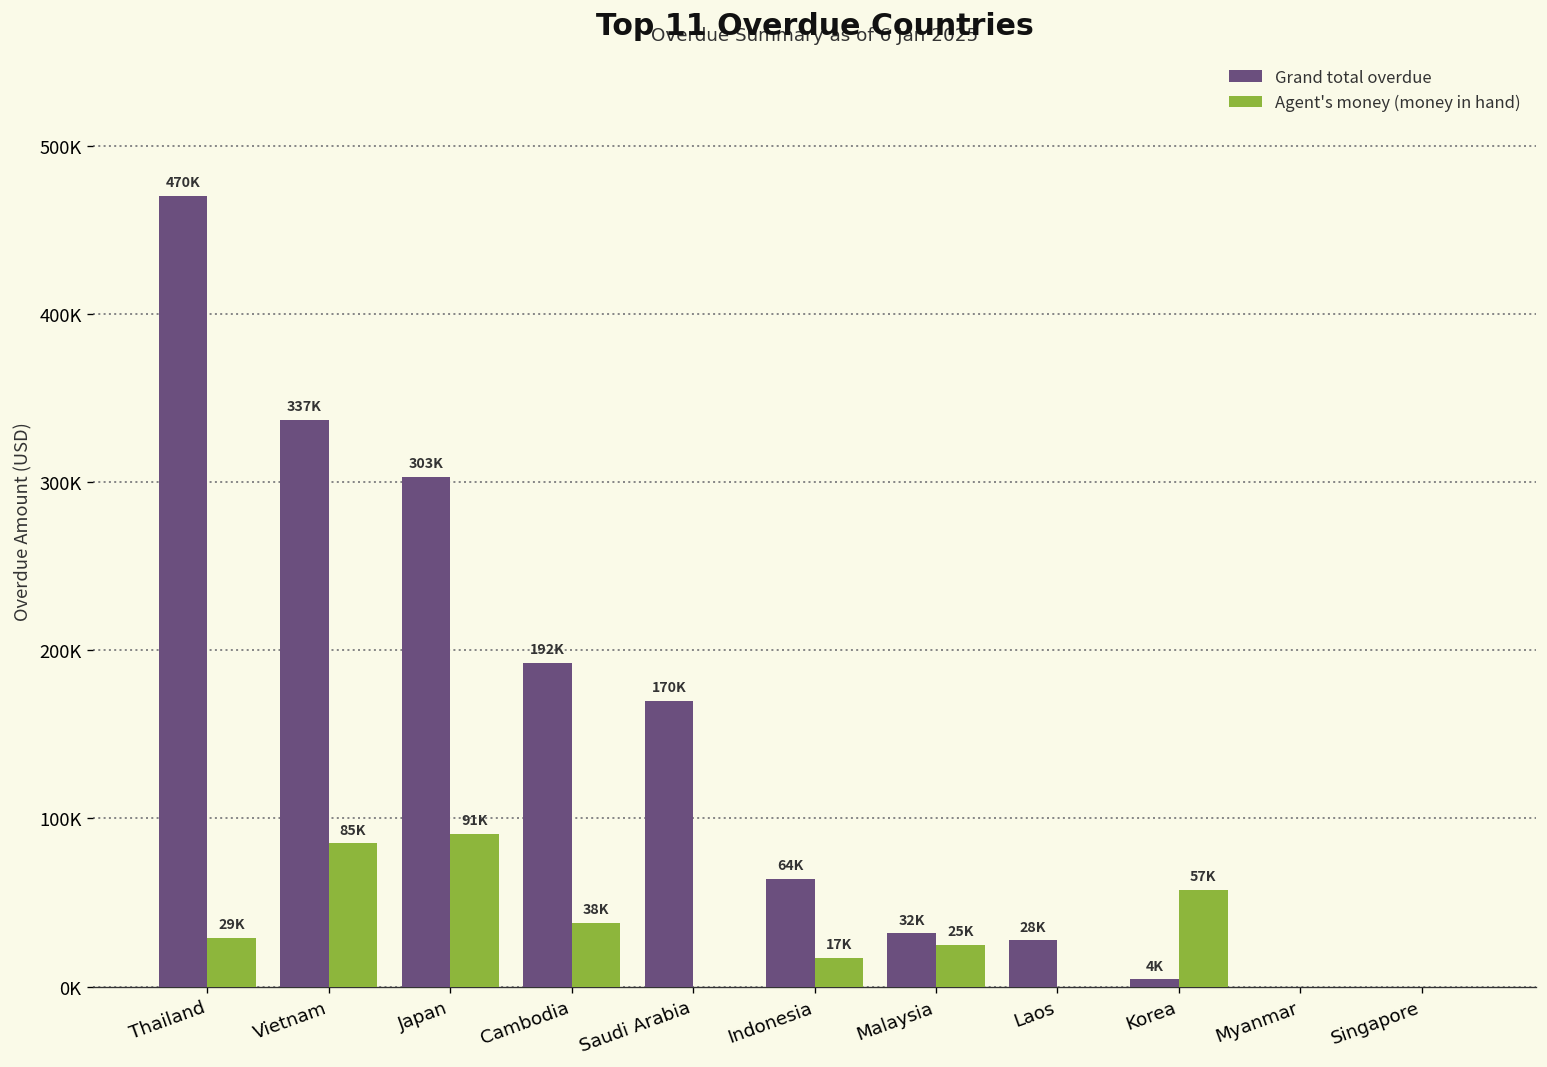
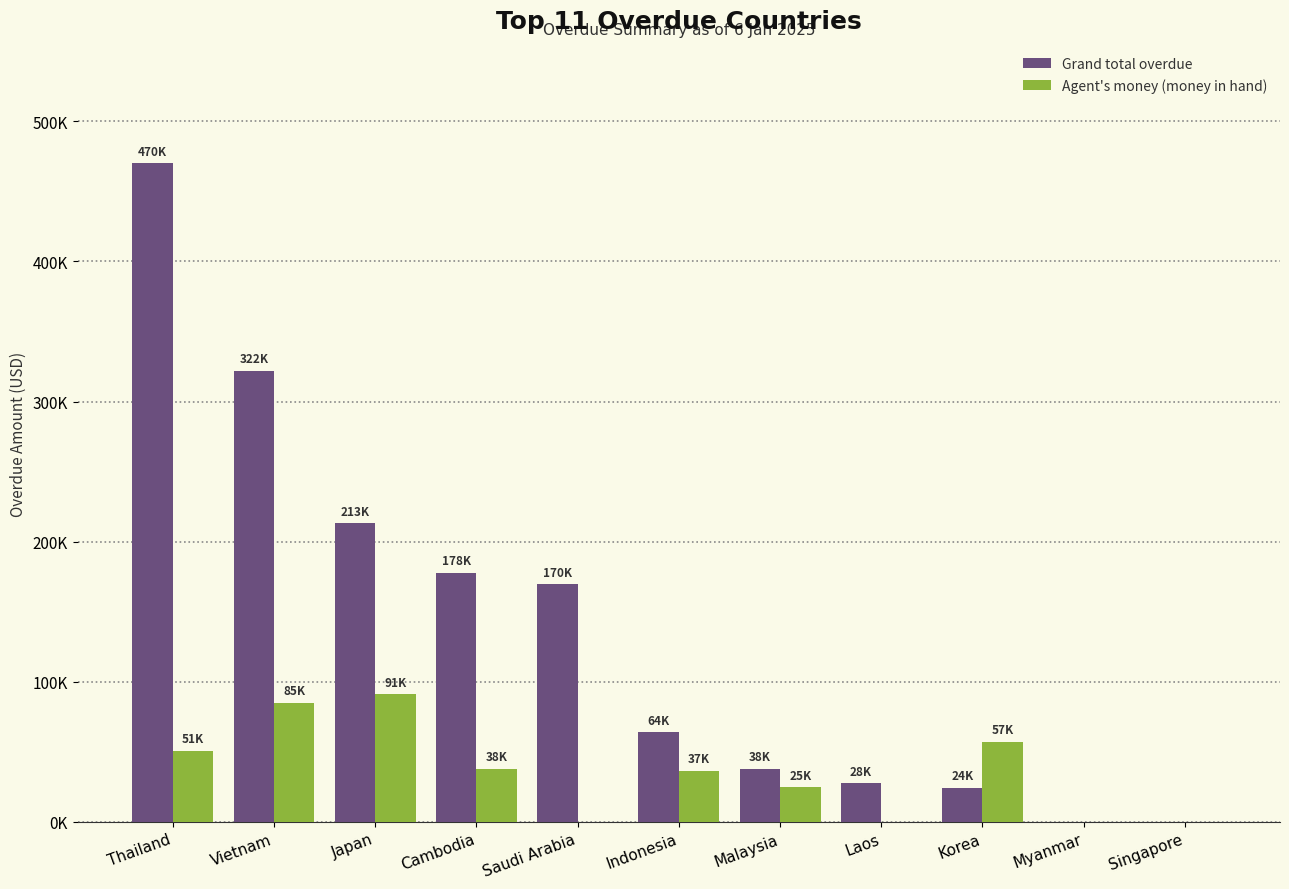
Agent's money (money in hand), Thailand: 29K -> 51K
Grand total overdue, Vietnam: 337K -> 322K
Grand total overdue, Japan: 303K -> 213K
Grand total overdue, Cambodia: 192K -> 178K
Agent's money (money in hand), Indonesia: 17K -> 37K
Grand total overdue, Malaysia: 32K -> 38K
Grand total overdue, Korea: 4K -> 24K
